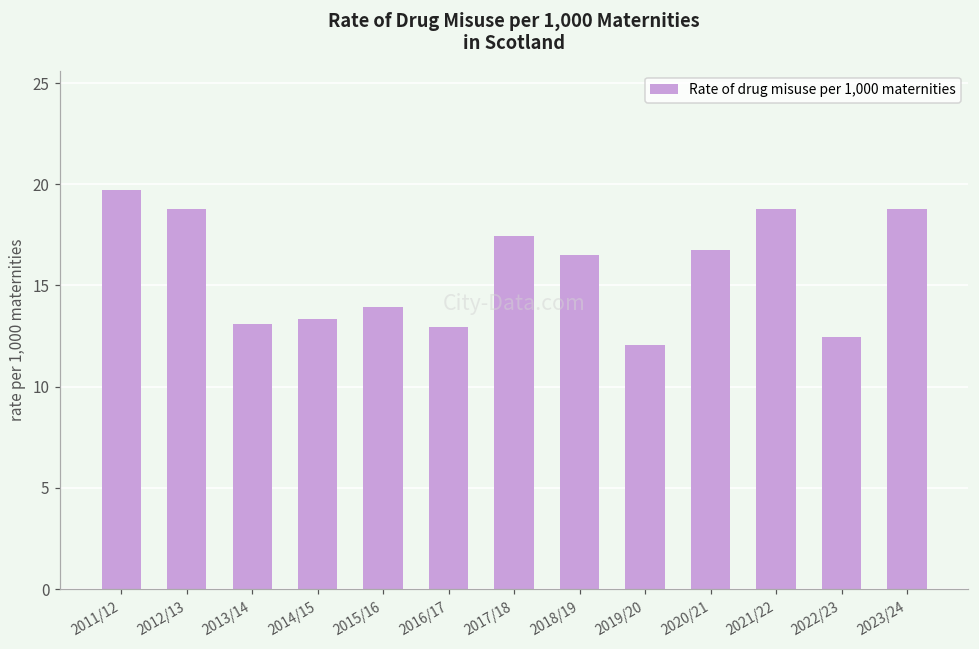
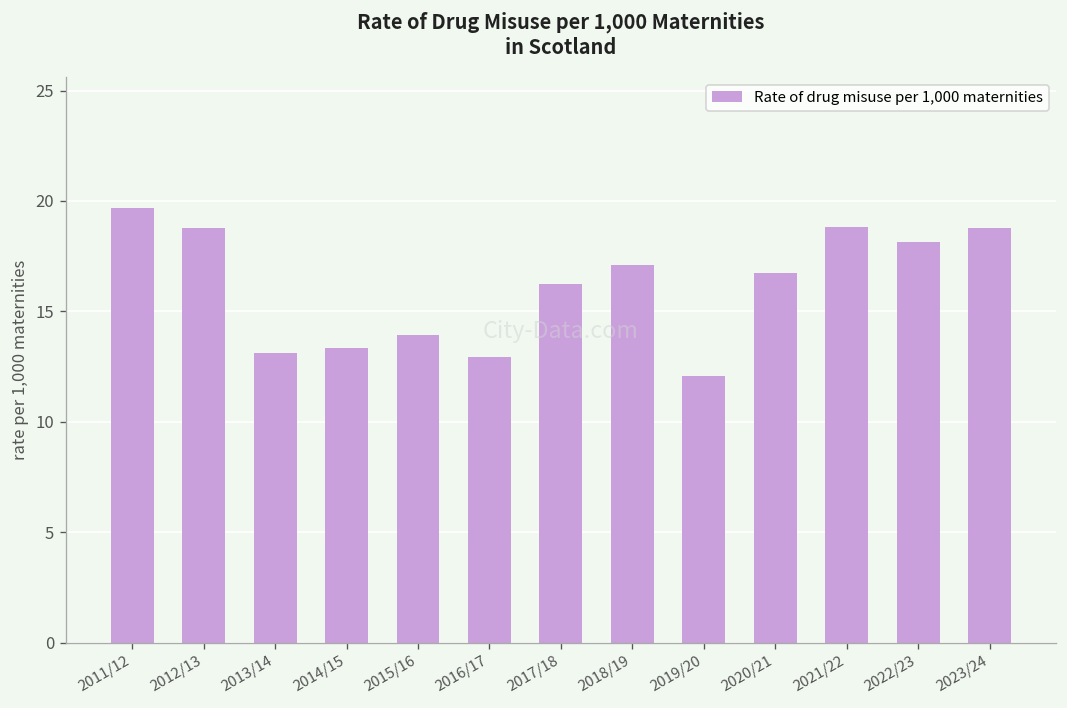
2017/18: 17.4 -> 16.2
2018/19: 16.5 -> 17.1
2022/23: 12.5 -> 18.1
